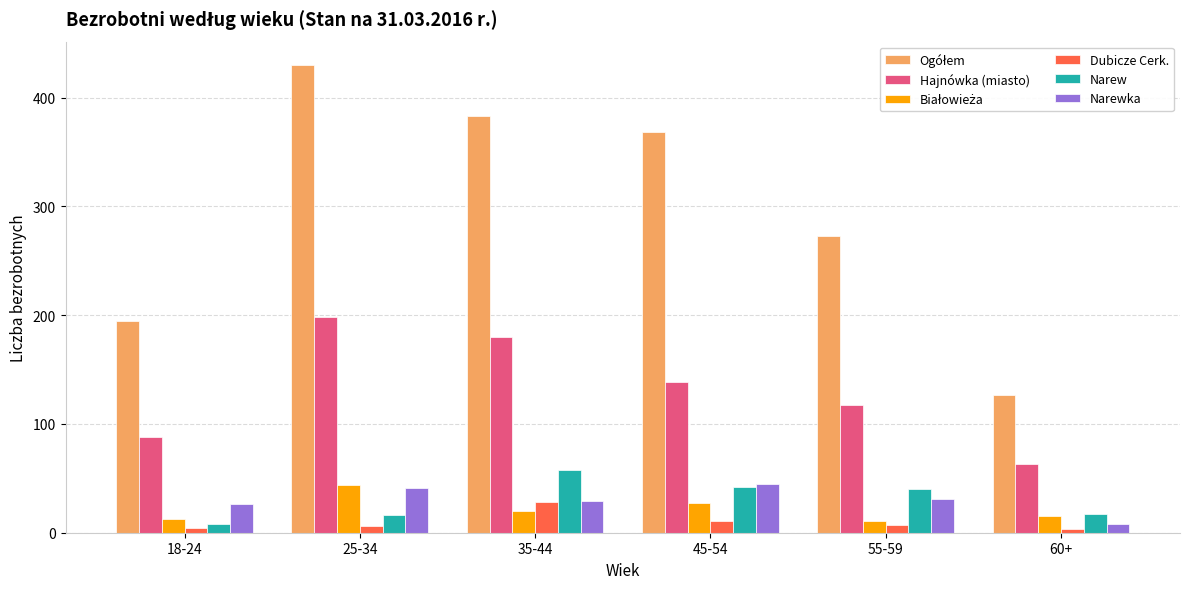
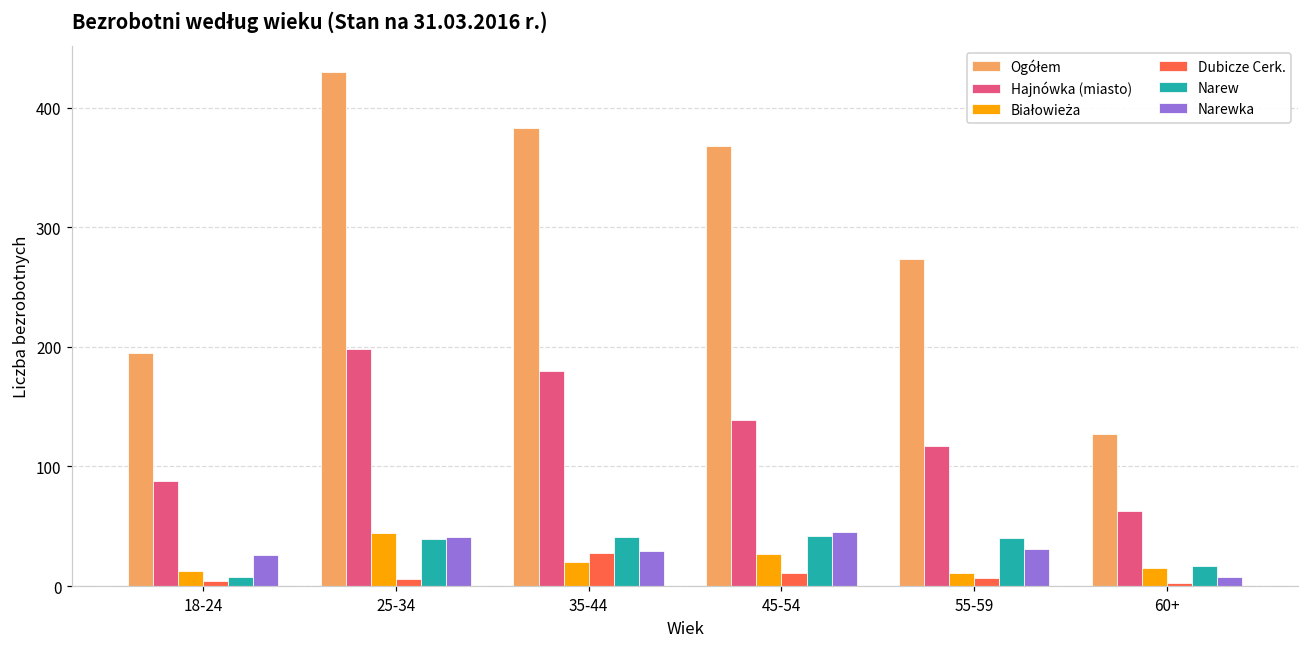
Narew, 25-34: 16 -> 39
Narew, 35-44: 58 -> 41
